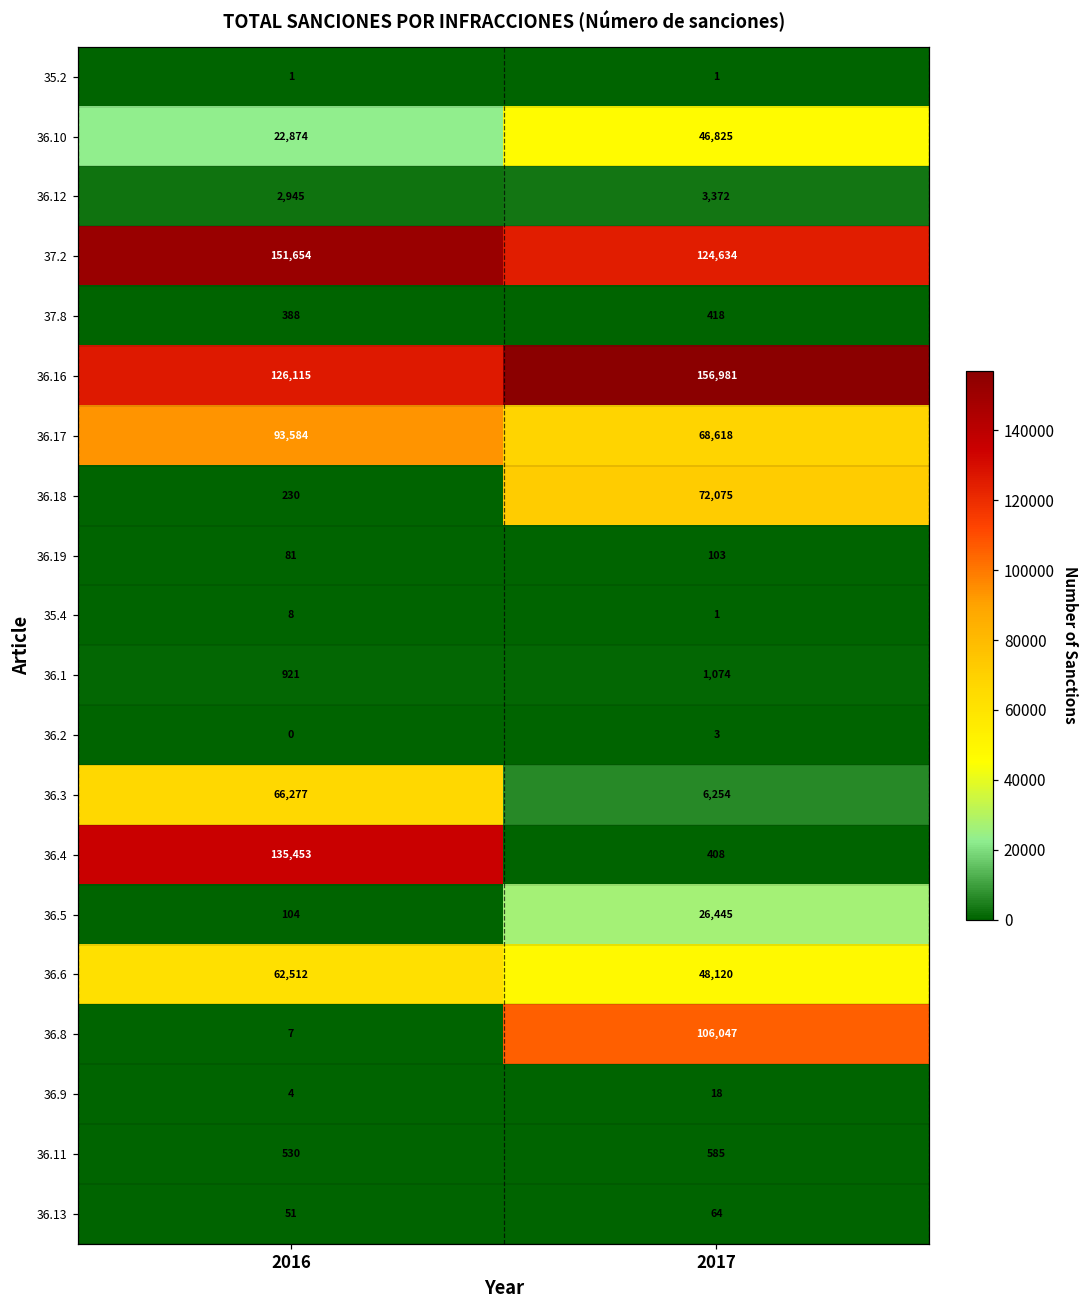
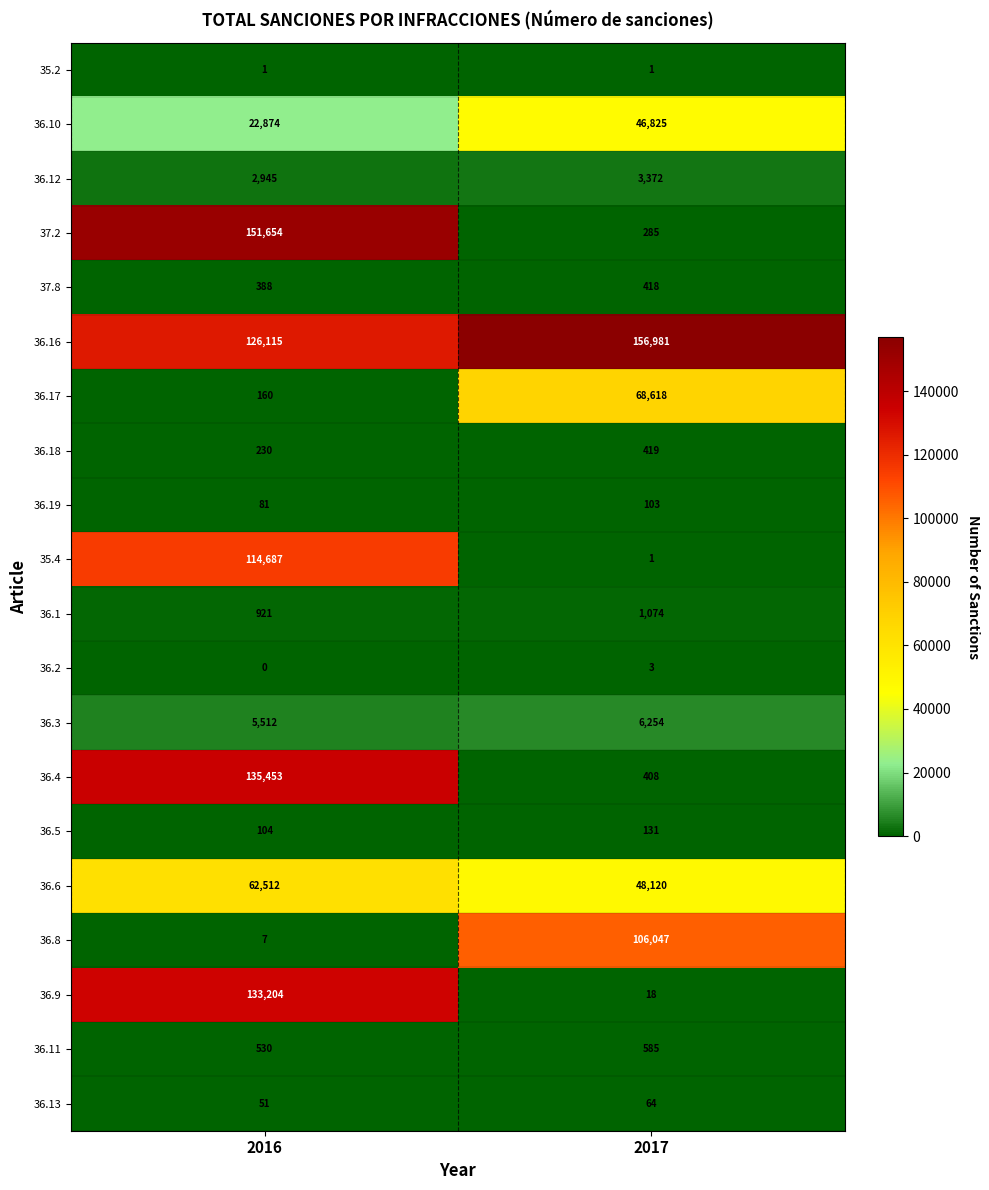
37.2, 2017: 124,634 -> 285
36.17, 2016: 93,584 -> 160
36.18, 2017: 72,075 -> 419
35.4, 2016: 8 -> 114,687
36.3, 2016: 66,277 -> 5,512
36.5, 2017: 26,445 -> 131
36.9, 2016: 4 -> 133,204
